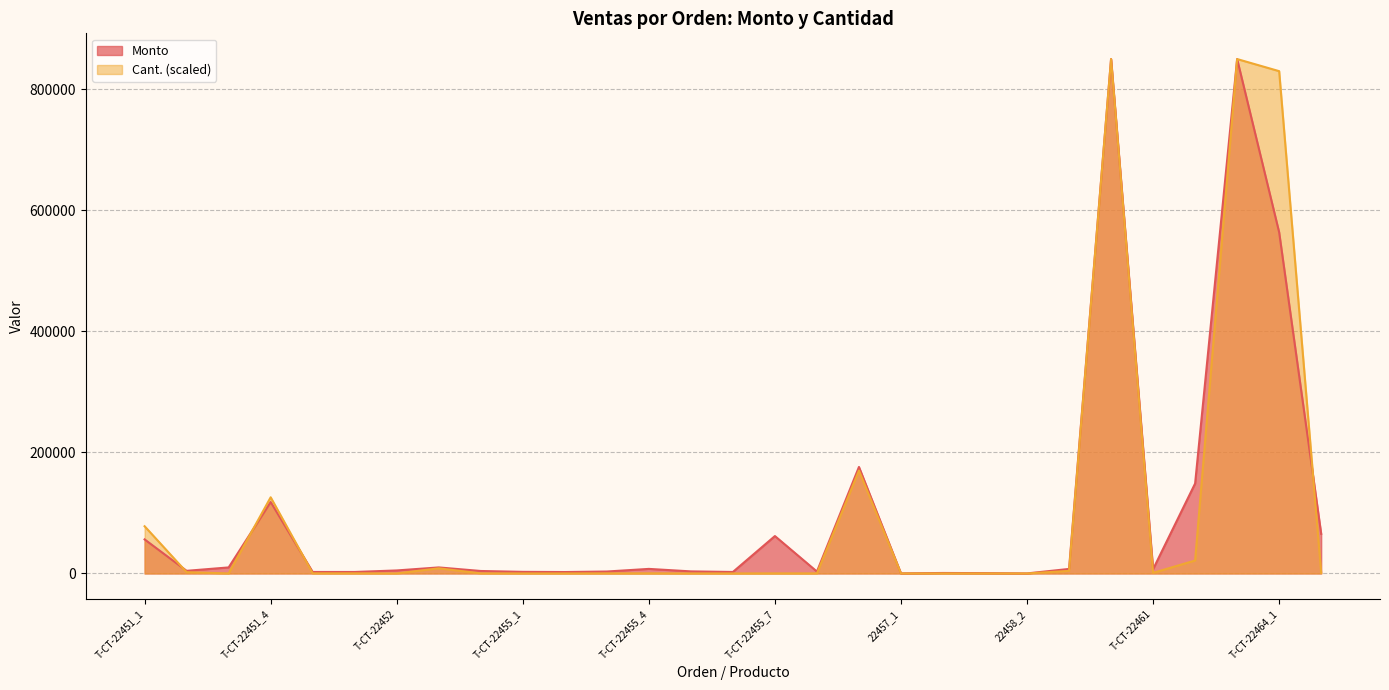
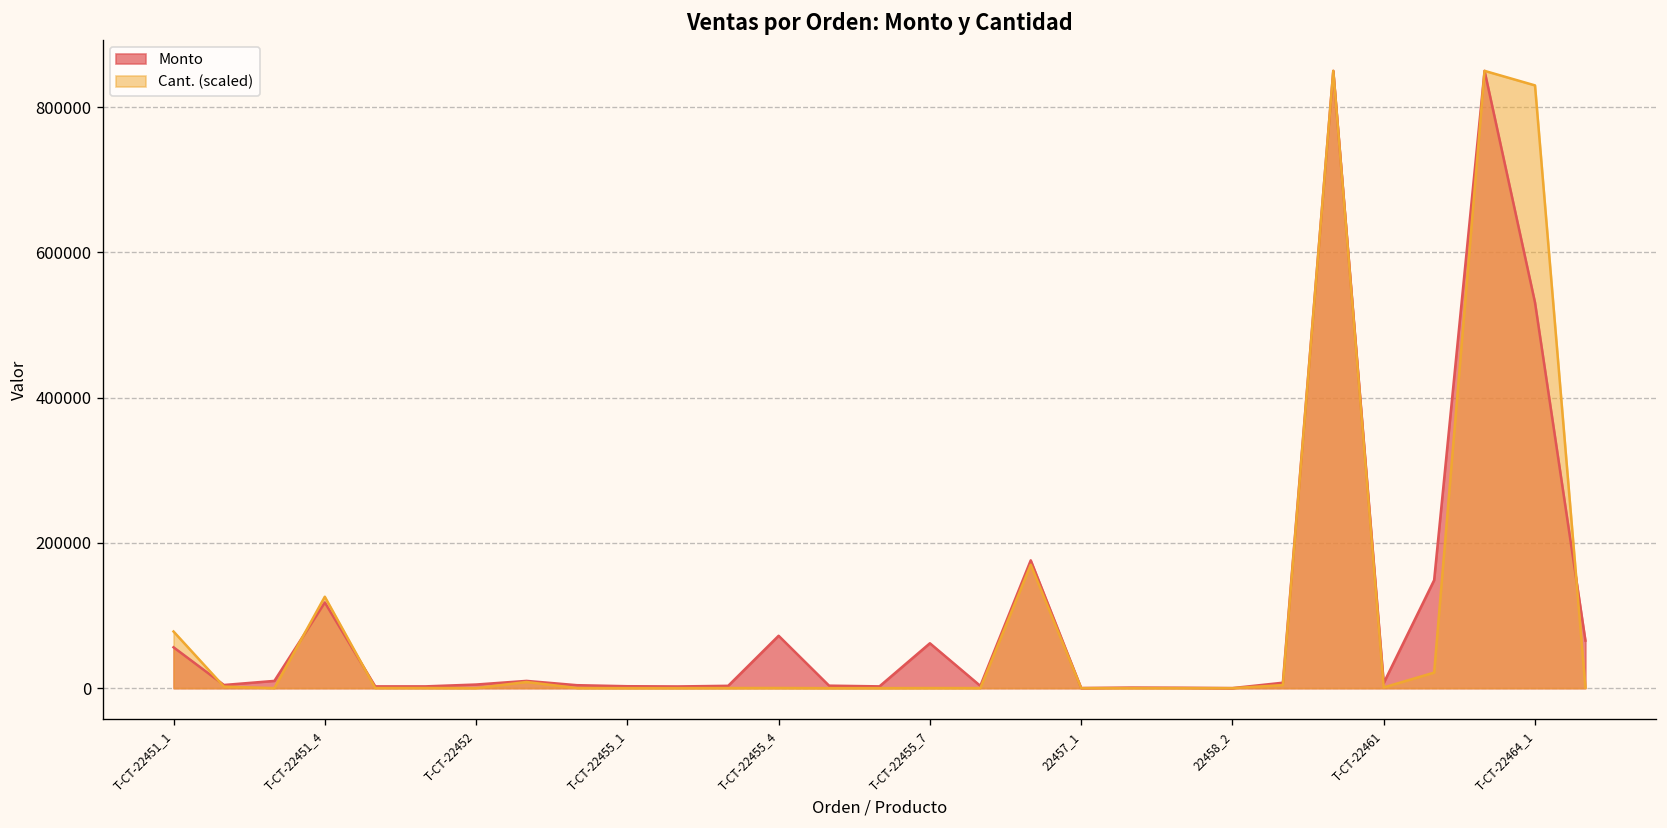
Monto, T-CT-22455_4: 10000 -> 70000
Monto, T-CT-22464_1: 560000 -> 530000
